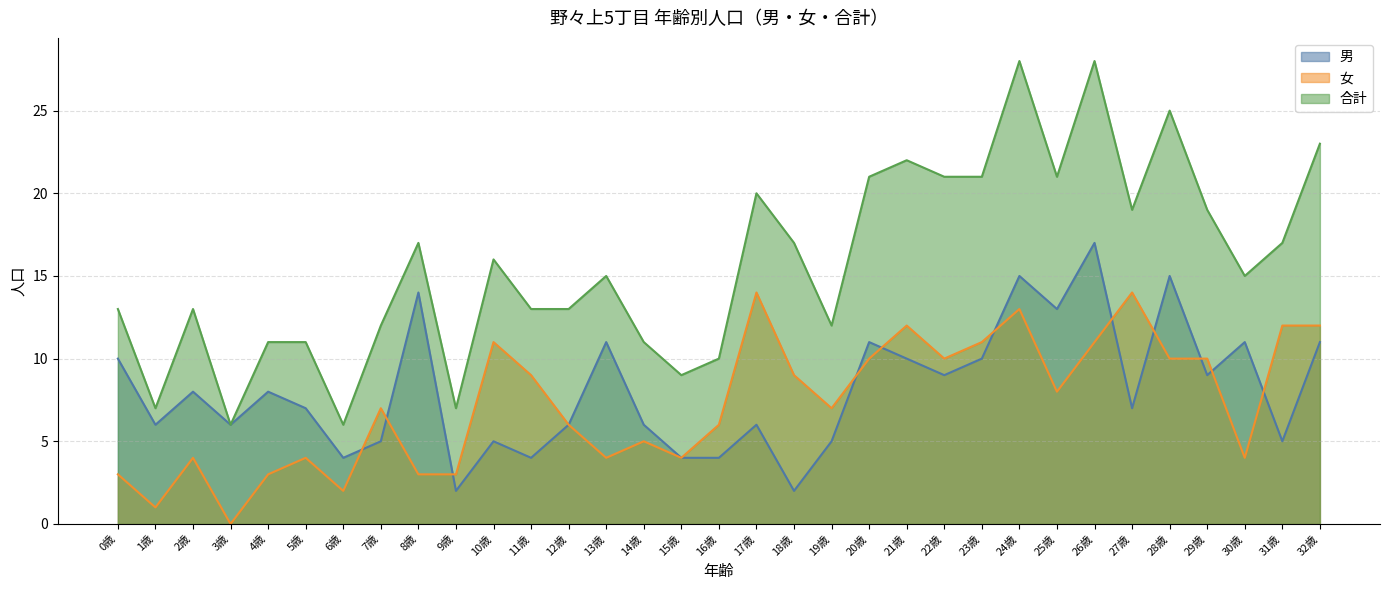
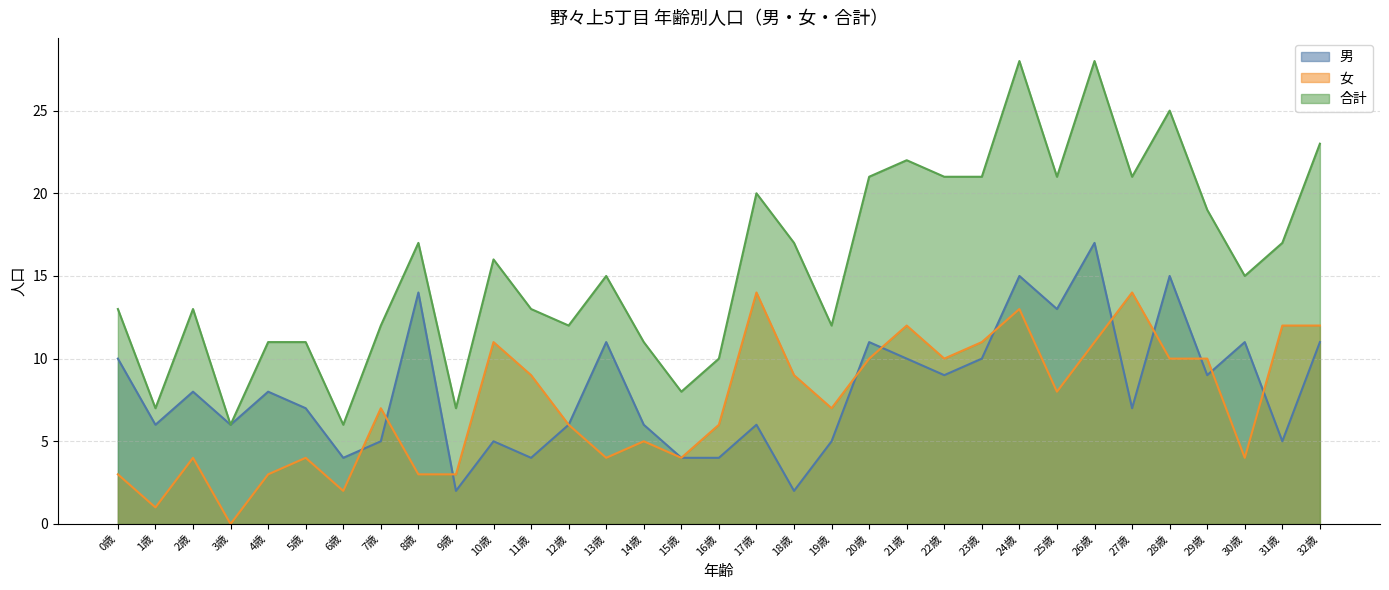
合計, 12歳: 13 -> 12
合計, 15歳: 9 -> 8
合計, 27歳: 19 -> 21
